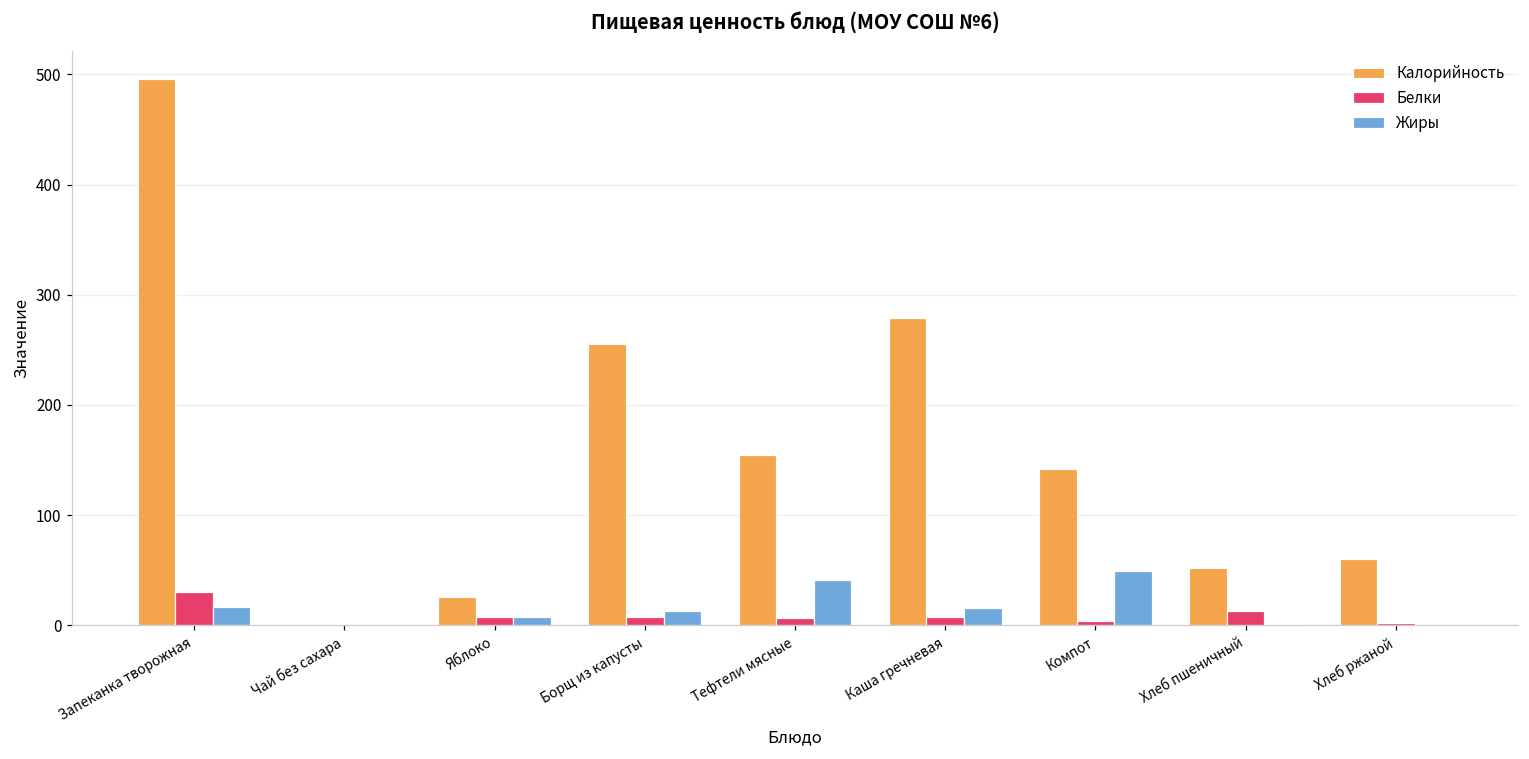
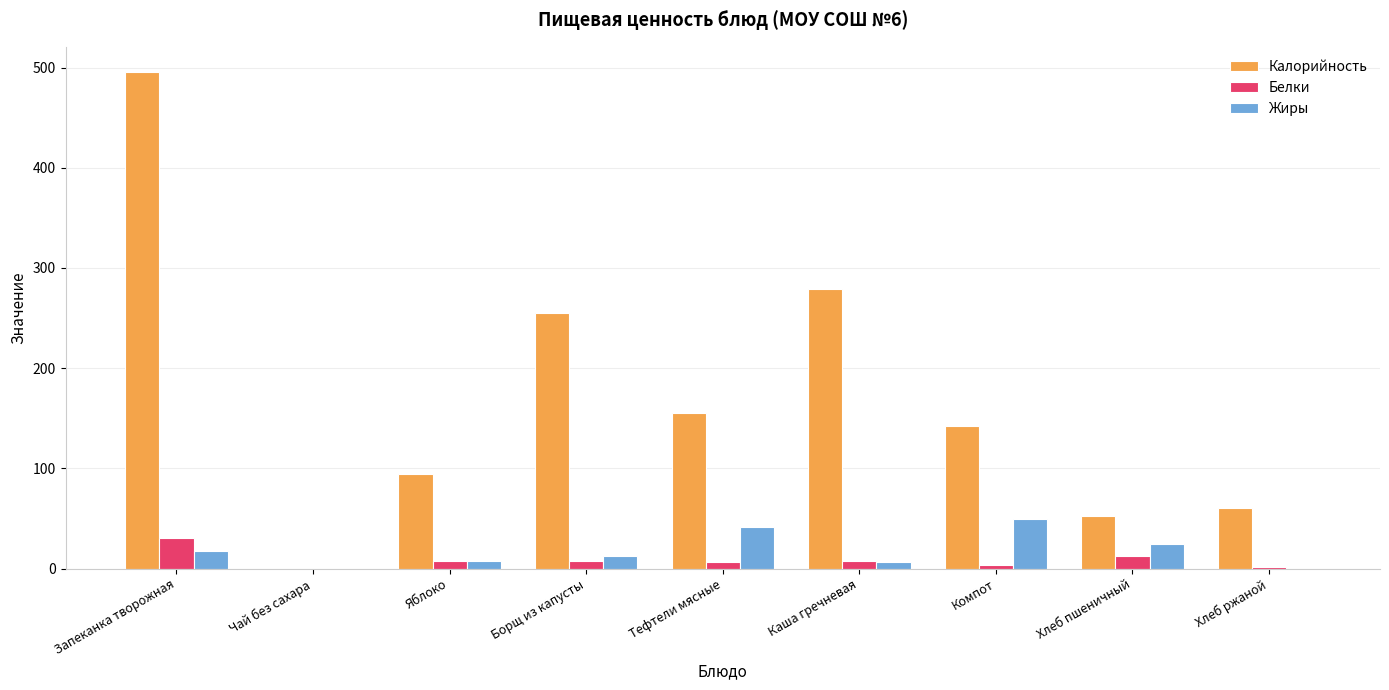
Калорийность, Яблоко: 26 -> 94
Жиры, Каша гречневая: 16 -> 7
Жиры, Хлеб пшеничный: 1 -> 24
